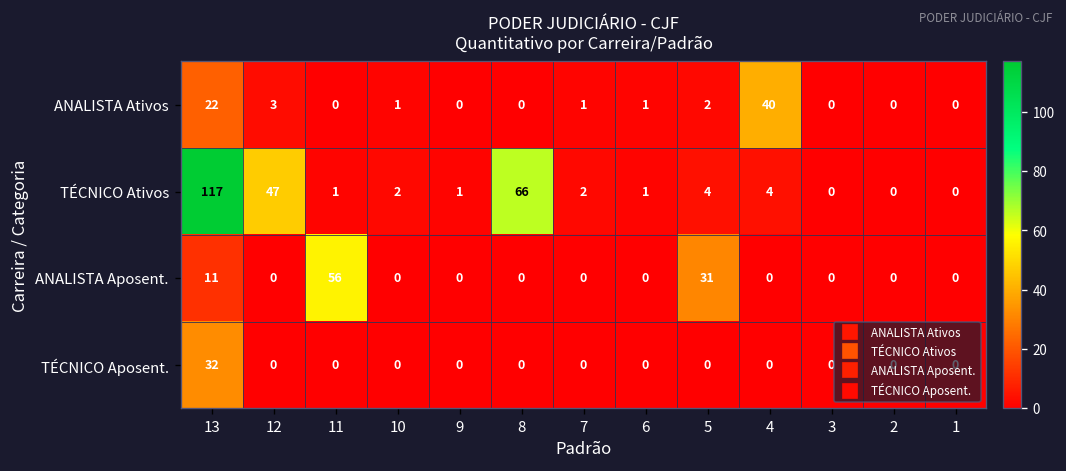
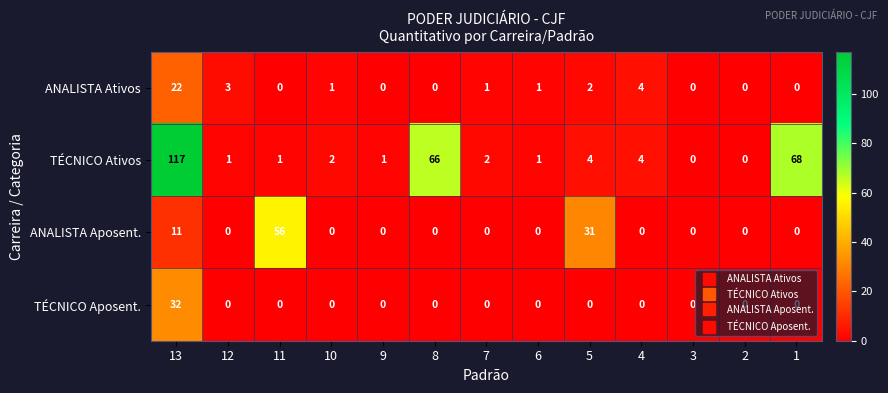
ANALISTA Ativos, 4: 40 -> 4
TÉCNICO Ativos, 12: 47 -> 1
TÉCNICO Ativos, 1: 0 -> 68
